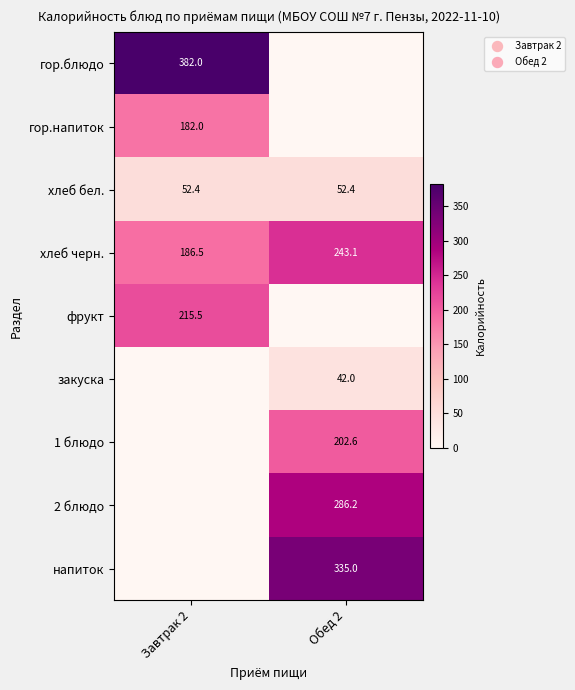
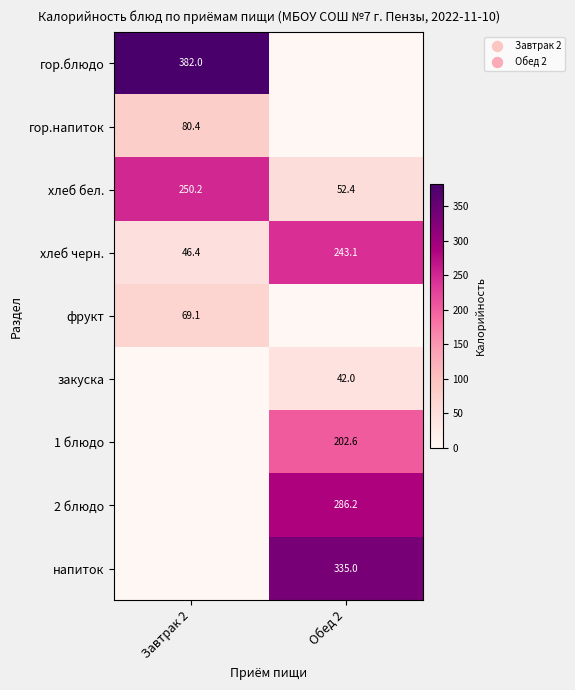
гор.напиток, Завтрак 2: 182.0 -> 80.4
хлеб бел., Завтрак 2: 52.4 -> 250.2
хлеб черн., Завтрак 2: 186.5 -> 46.4
фрукт, Завтрак 2: 215.5 -> 69.1
